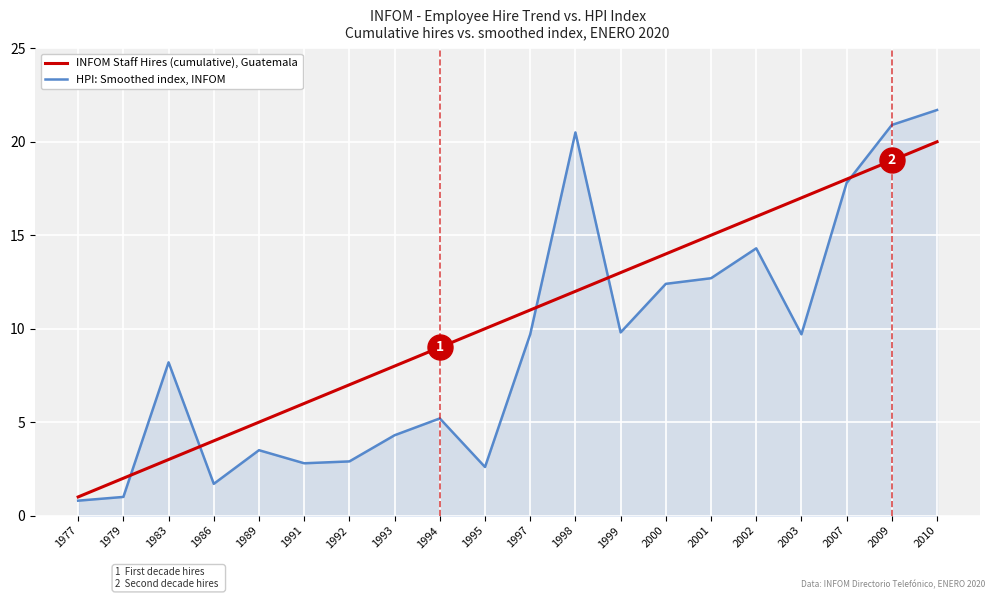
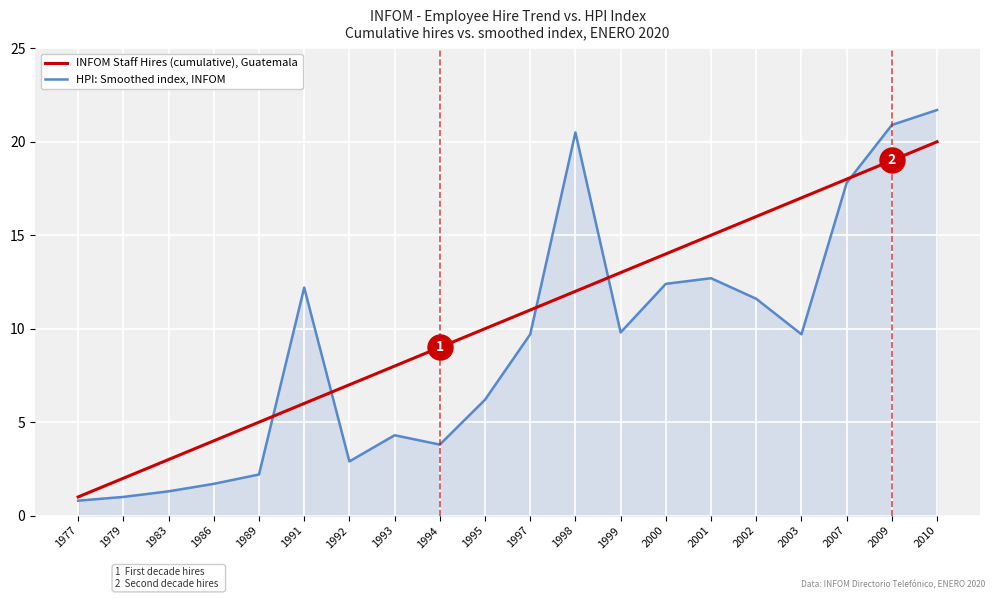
HPI: Smoothed index, INFOM, 1983: 8.2 -> 1.3
HPI: Smoothed index, INFOM, 1989: 3.5 -> 2.2
HPI: Smoothed index, INFOM, 1991: 2.8 -> 12.2
HPI: Smoothed index, INFOM, 1994: 5.2 -> 3.8
HPI: Smoothed index, INFOM, 1995: 2.6 -> 6.2
HPI: Smoothed index, INFOM, 2002: 14.3 -> 11.6
